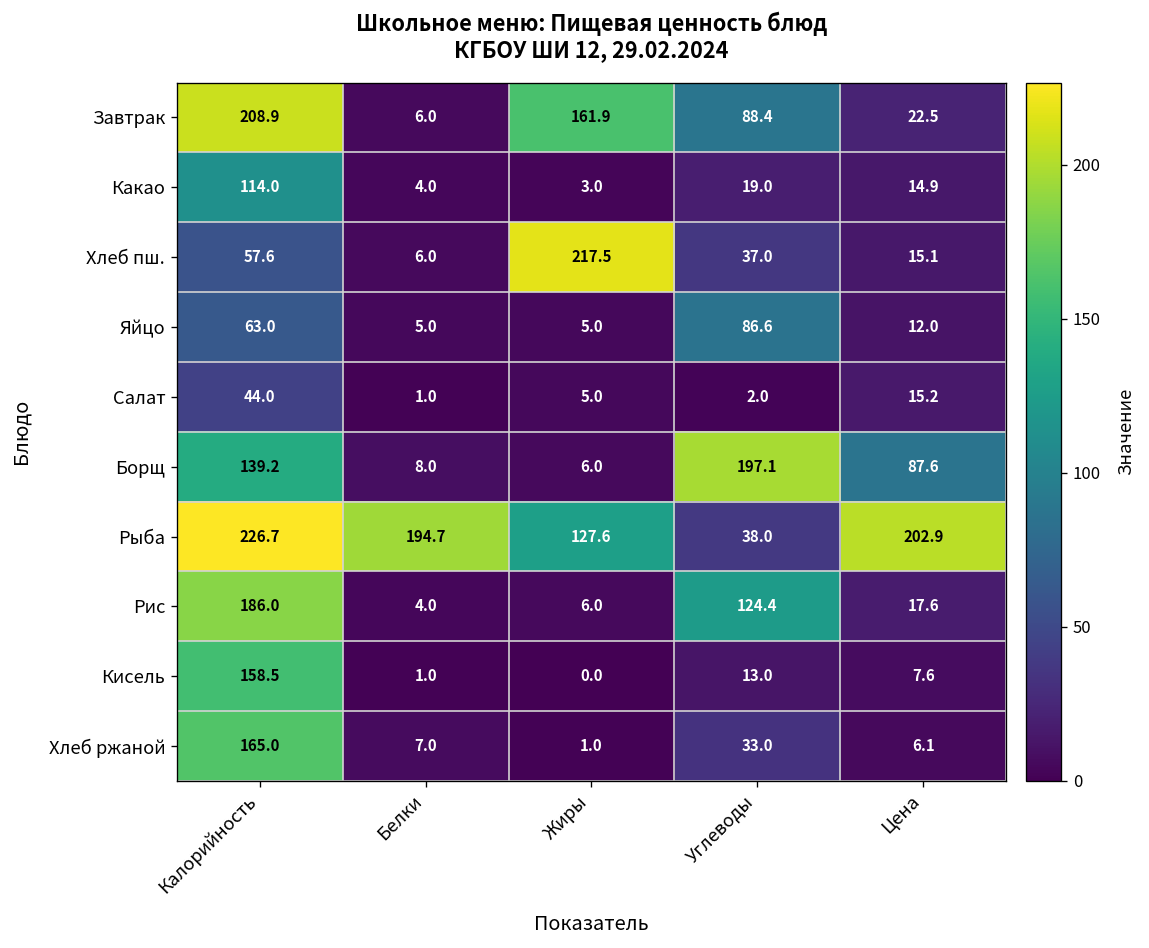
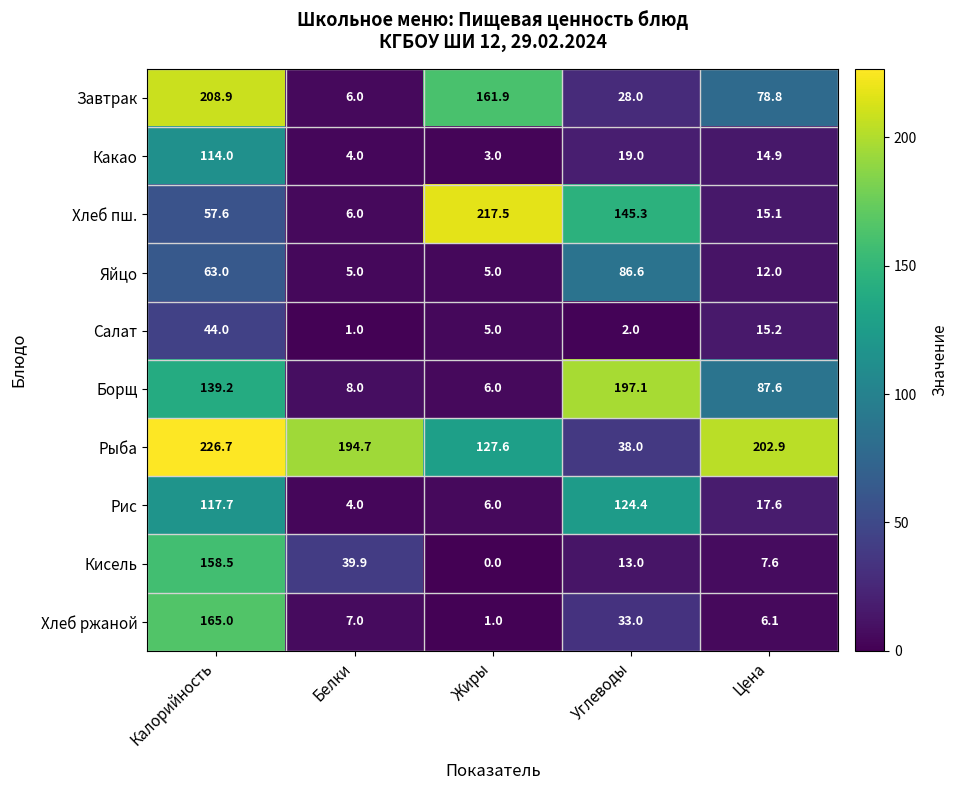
Завтрак, Углеводы: 88.4 -> 28.0
Завтрак, Цена: 22.5 -> 78.8
Хлеб пш., Углеводы: 37.0 -> 145.3
Рис, Калорийность: 186.0 -> 117.7
Кисель, Белки: 1.0 -> 39.9
